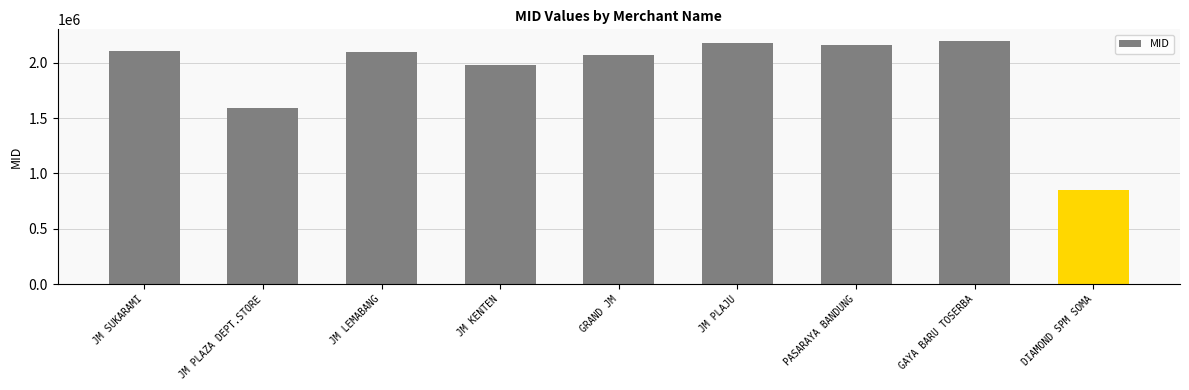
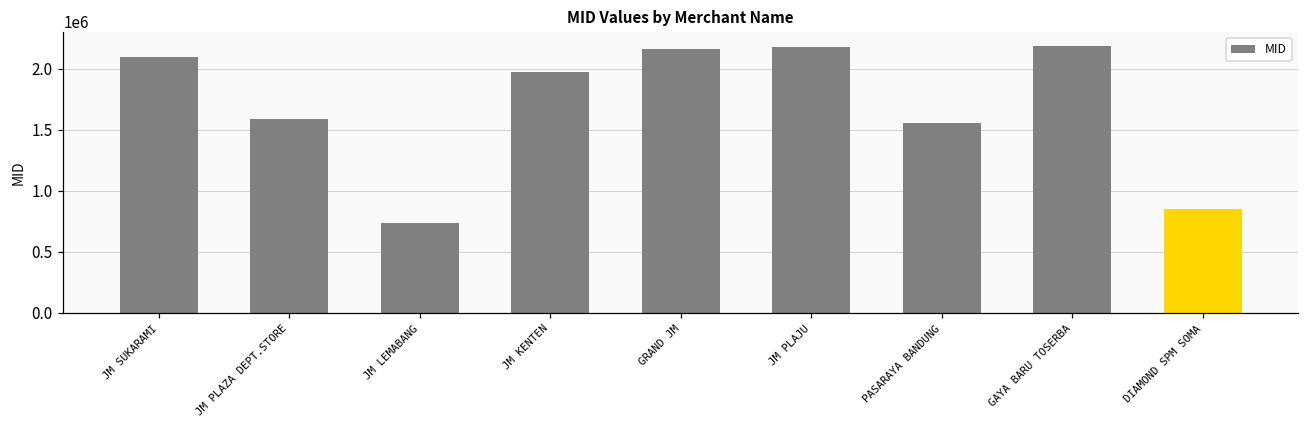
JM LEMABANG: 2100000 -> 740000
GRAND JM: 2070000 -> 2160000
PASARAYA BANDUNG: 2160000 -> 1560000
